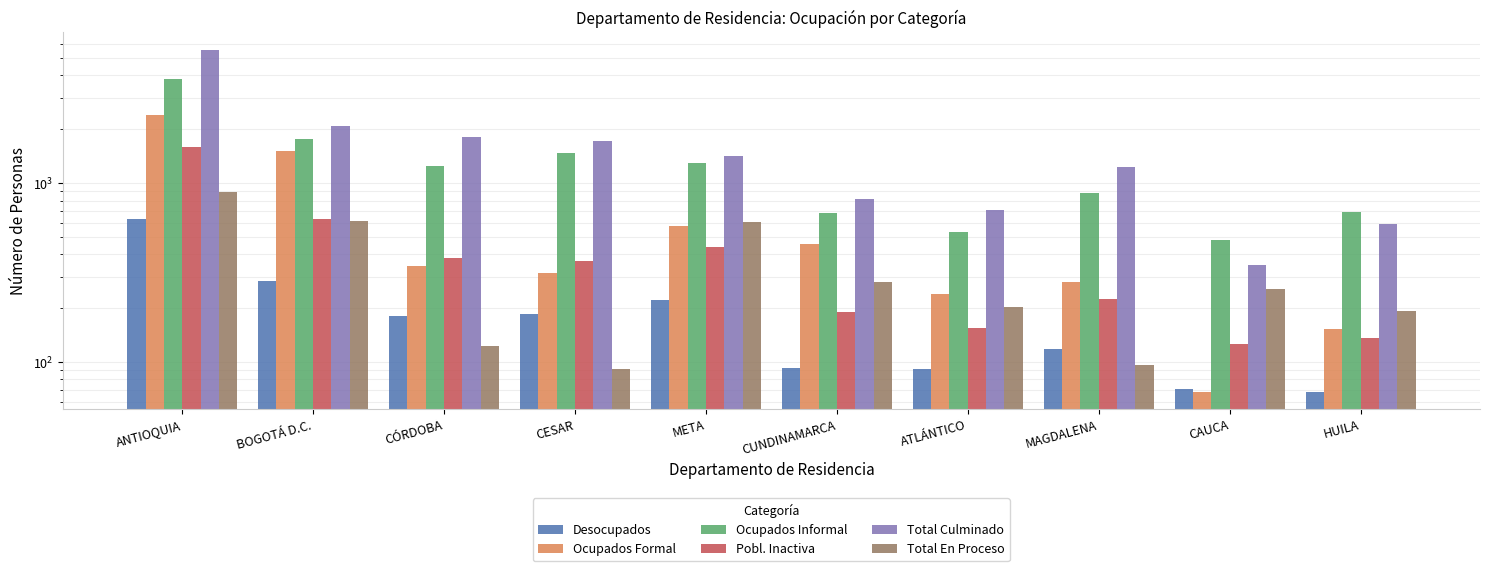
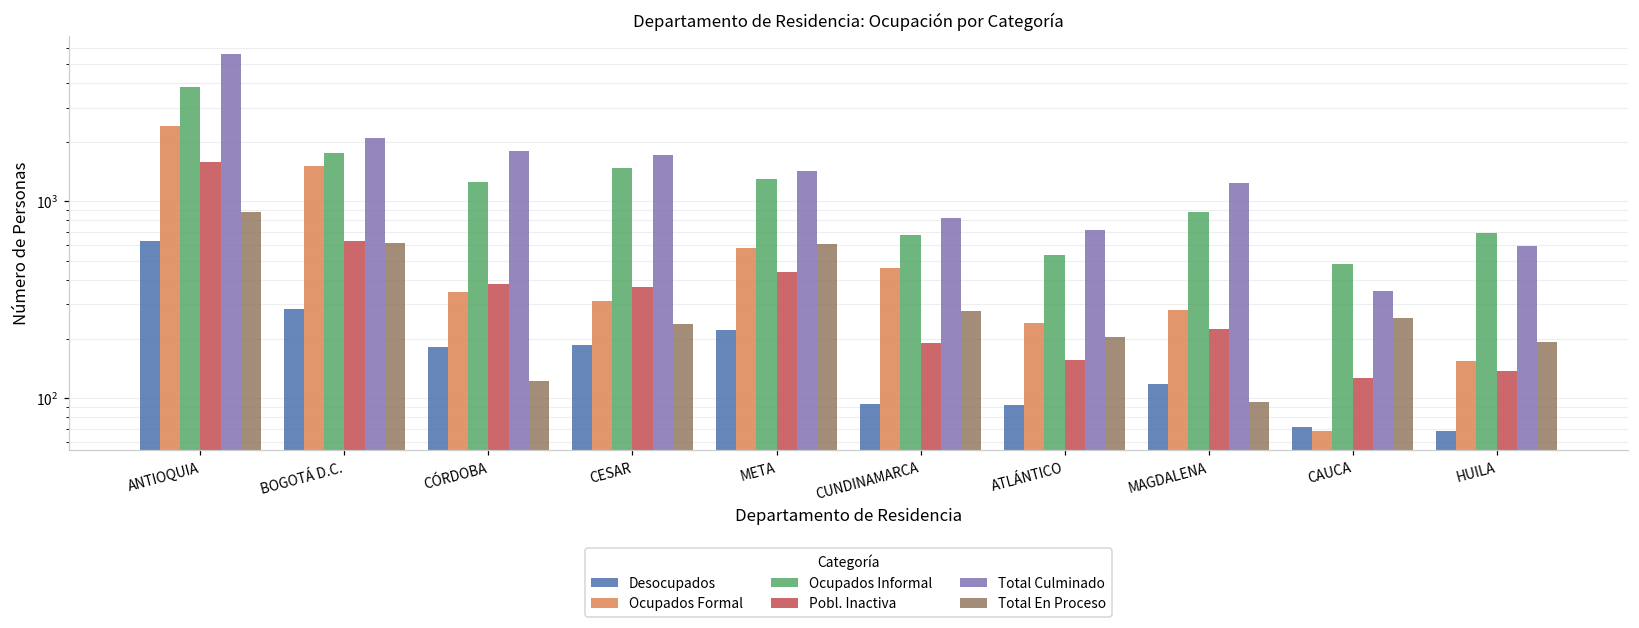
Total En Proceso, CESAR: 90 -> 240
